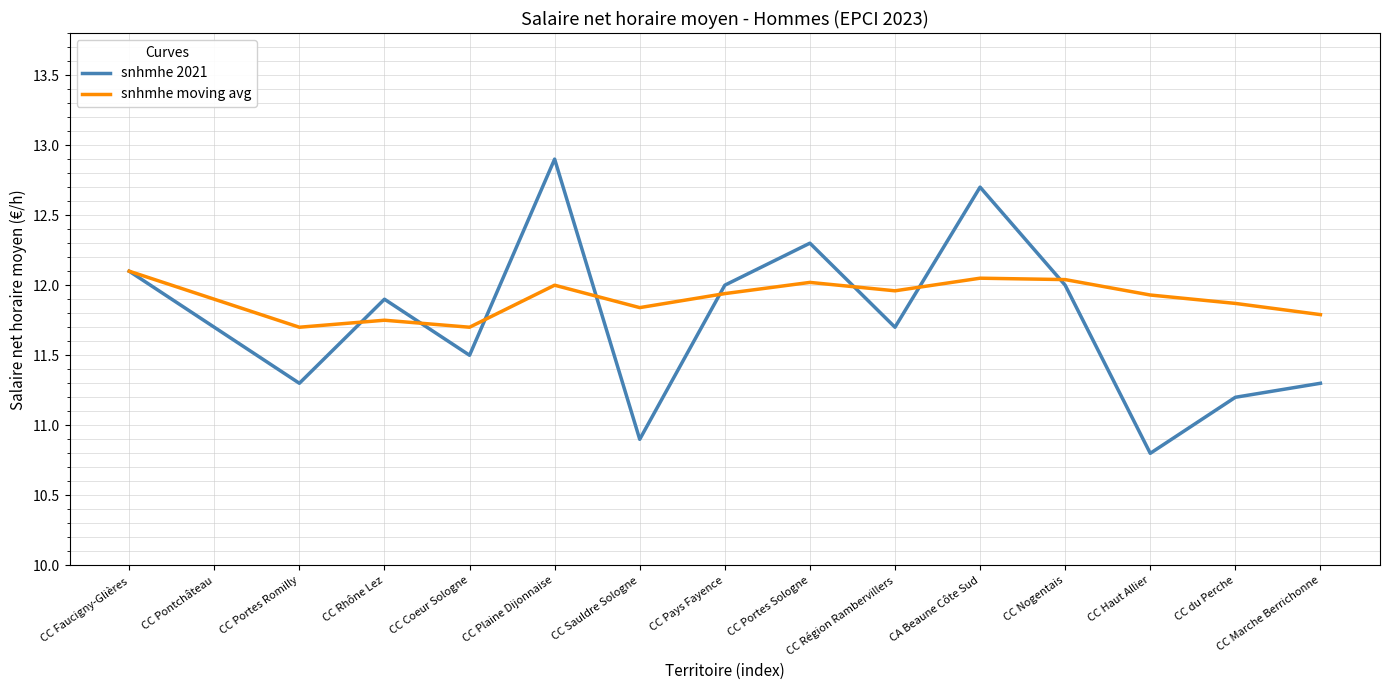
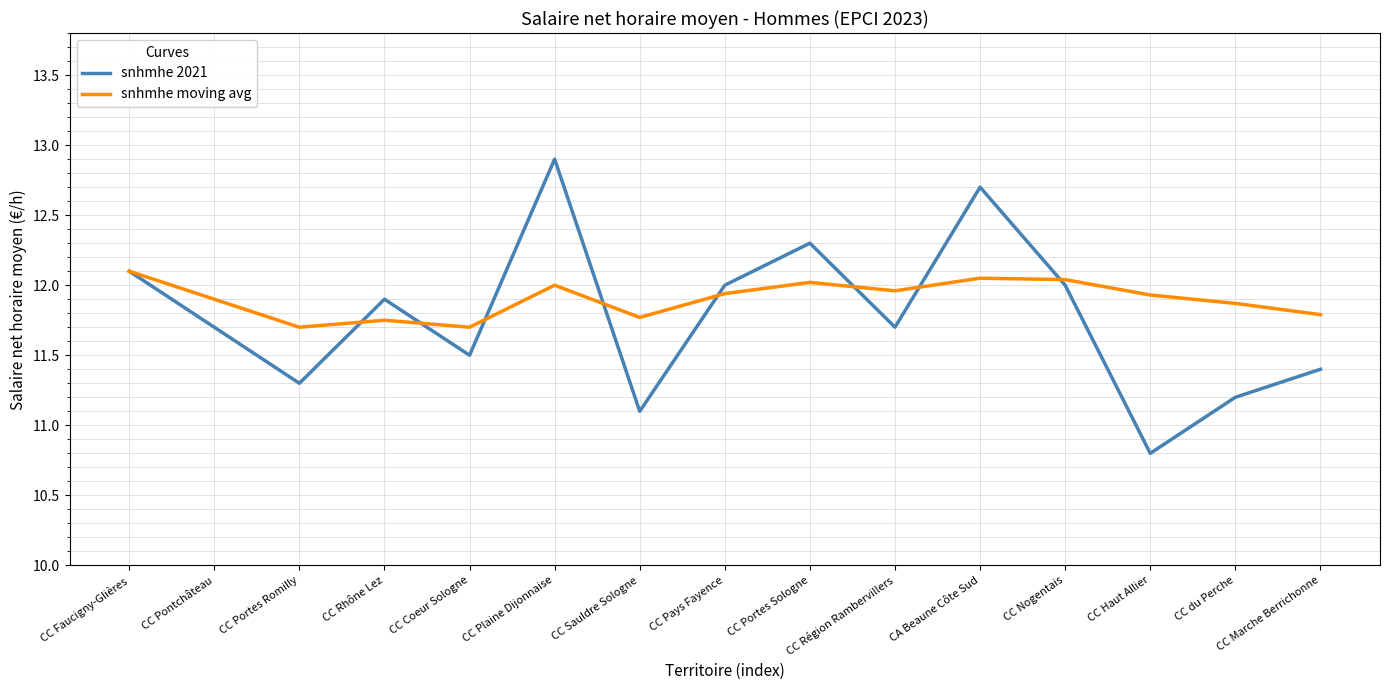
snhmhe 2021, CC Sauldre Sologne: 10.9 -> 11.1
snhmhe moving avg, CC Sauldre Sologne: 11.84 -> 11.77
snhmhe 2021, CC Marche Berrichonne: 11.3 -> 11.4
